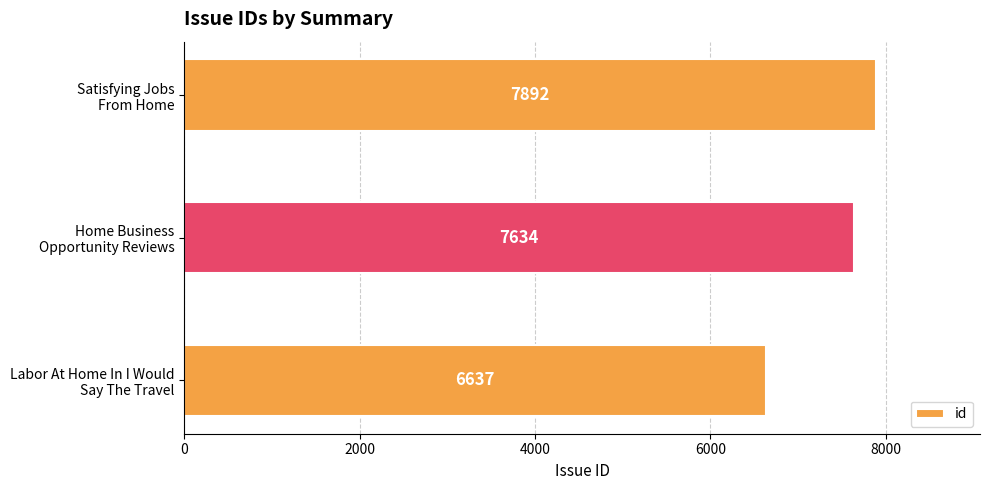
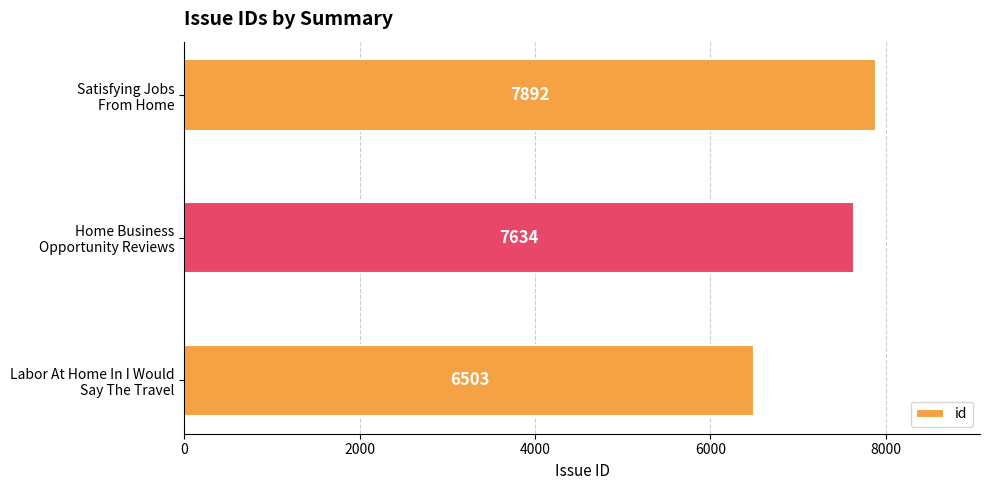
Labor At Home In I Would Say The Travel: 6637 -> 6503
